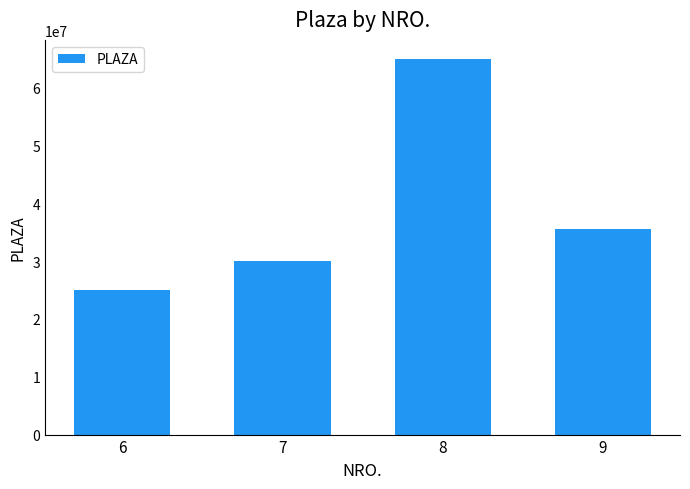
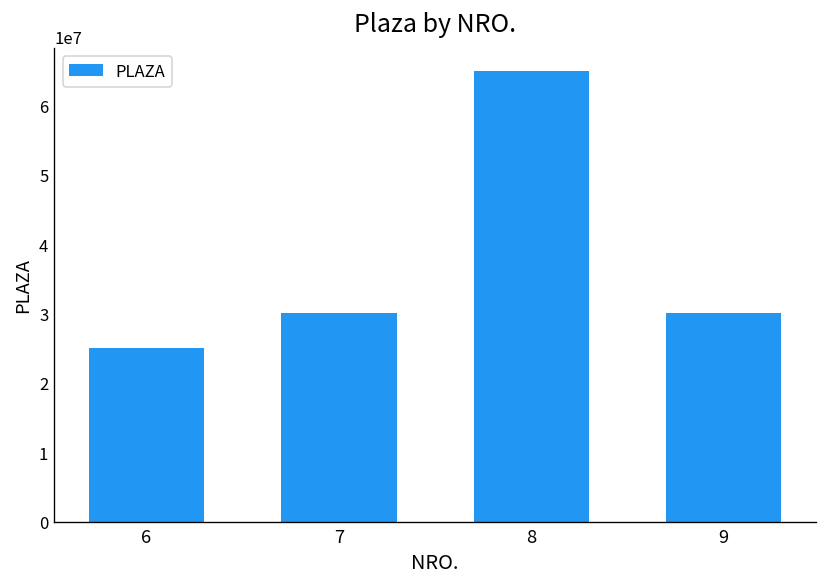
9: 36000000 -> 30000000
